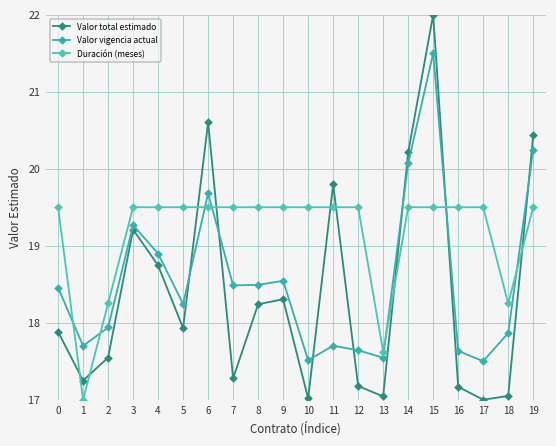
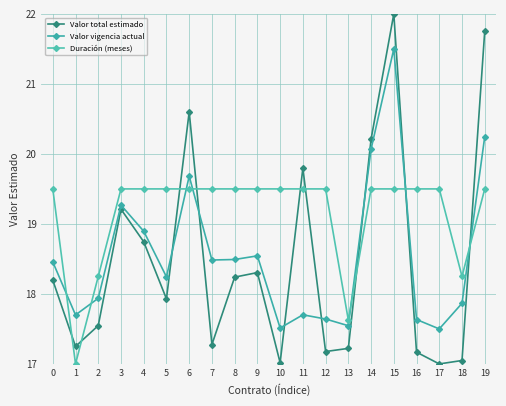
Valor total estimado, 0: 17.9 -> 18.2
Valor total estimado, 13: 17.0 -> 17.2
Valor total estimado, 19: 20.4 -> 21.8
